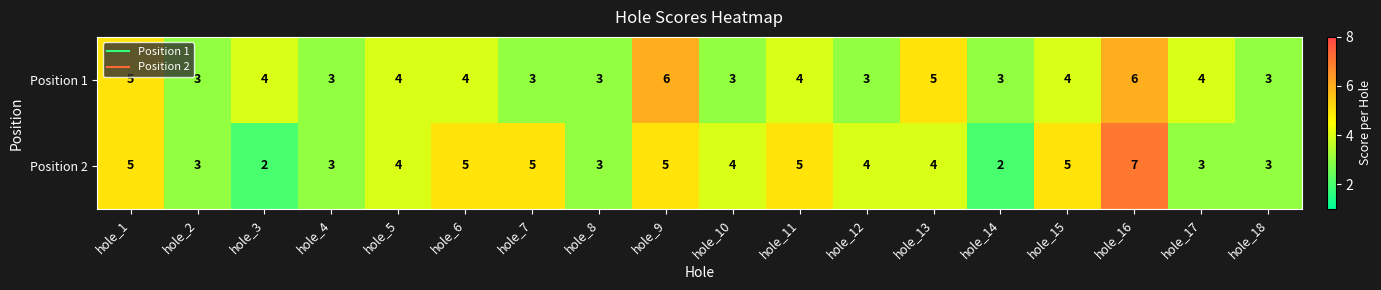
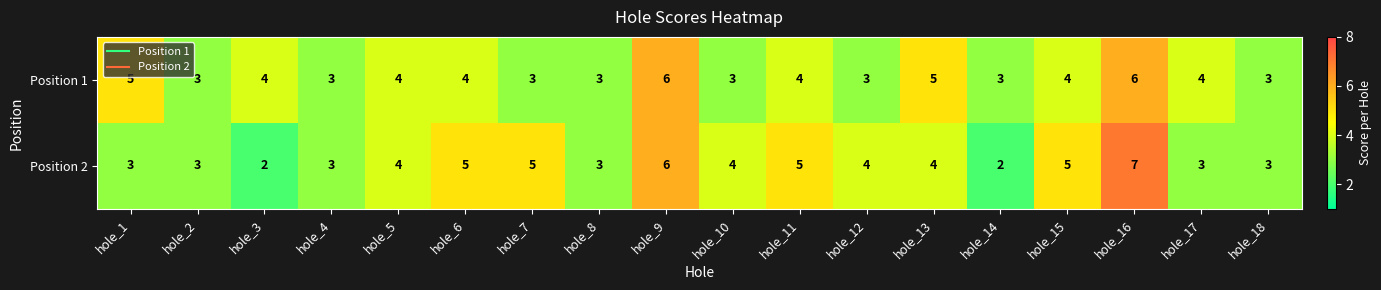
Position 2, hole_1: 5 -> 3
Position 2, hole_9: 5 -> 6
